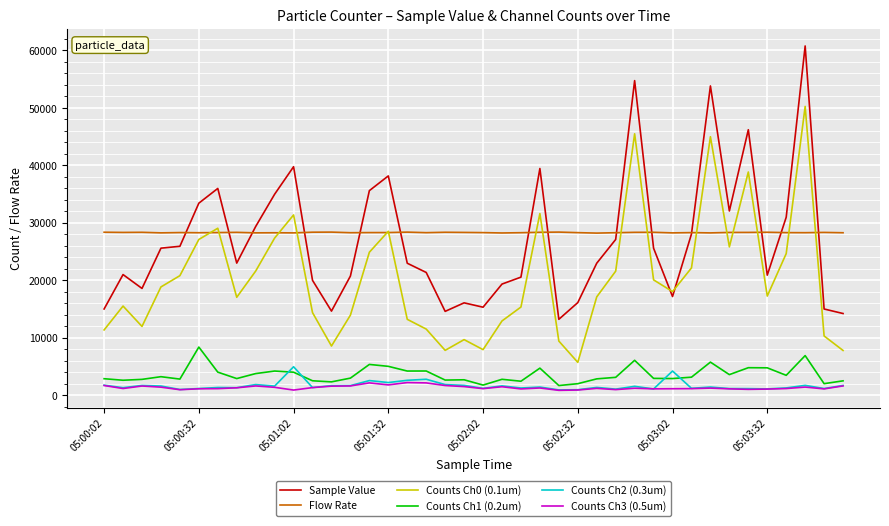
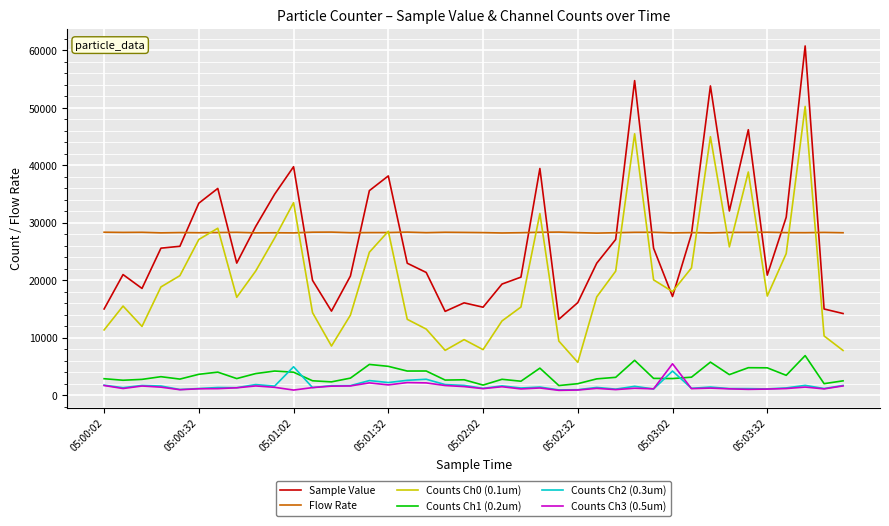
Counts Ch1 (0.2um), 05:00:32: 8000 -> 4000
Counts Ch0 (0.1um), 05:01:02: 31000 -> 34000
Counts Ch3 (0.5um), 05:03:02: 1000 -> 5000
